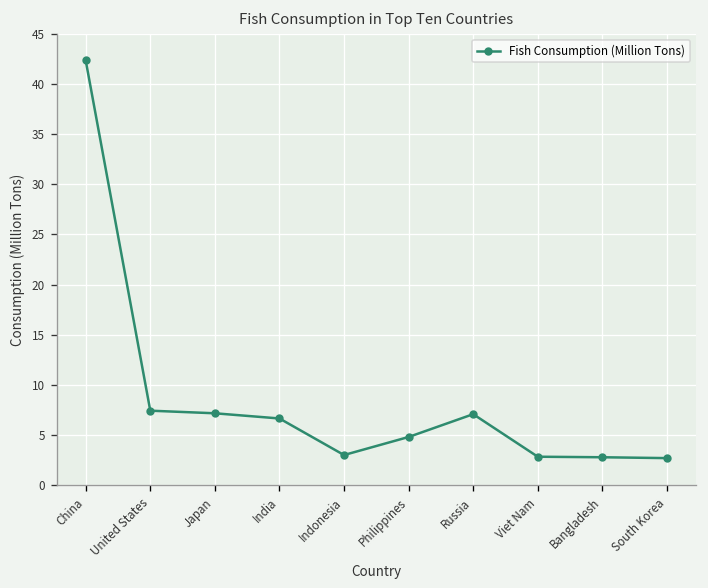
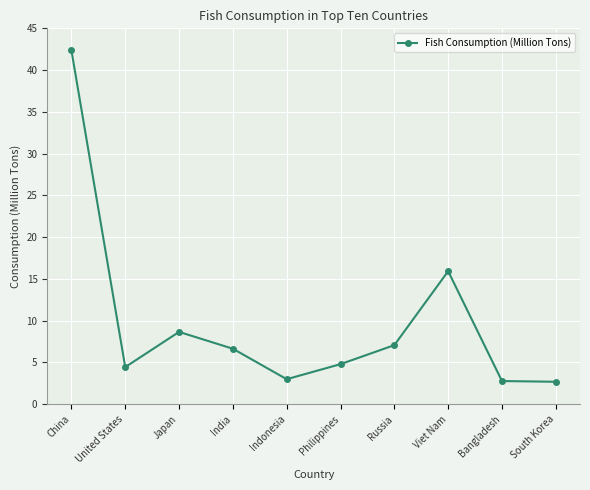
United States: 7 -> 4
Japan: 7 -> 9
Viet Nam: 3 -> 16
